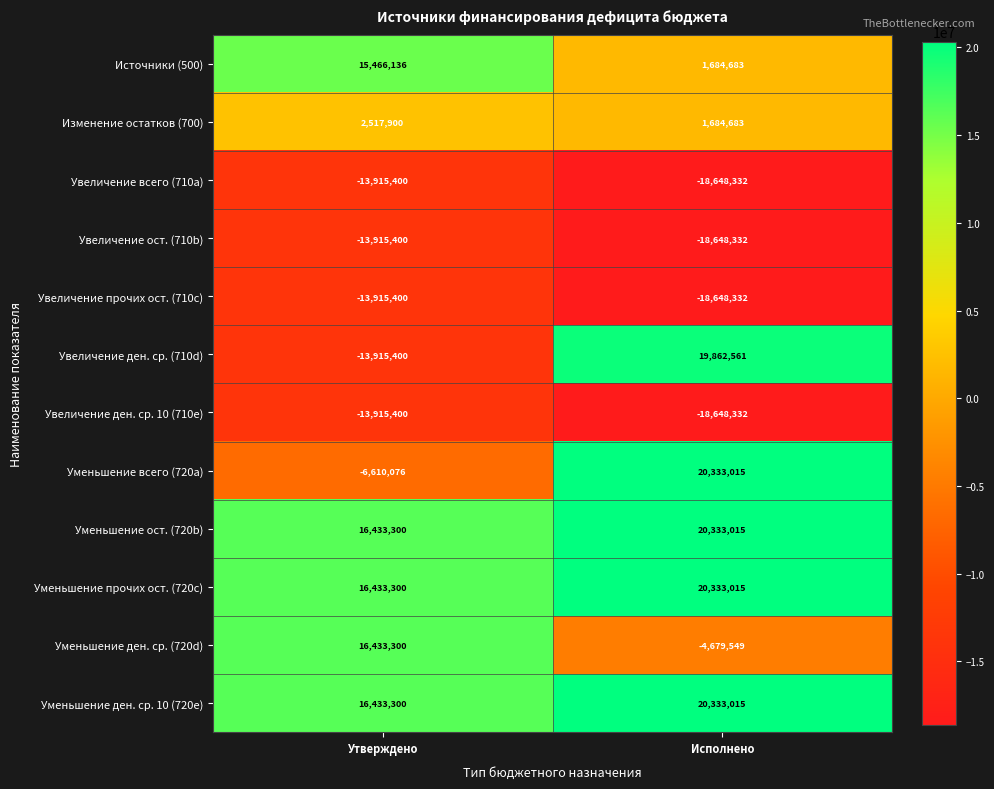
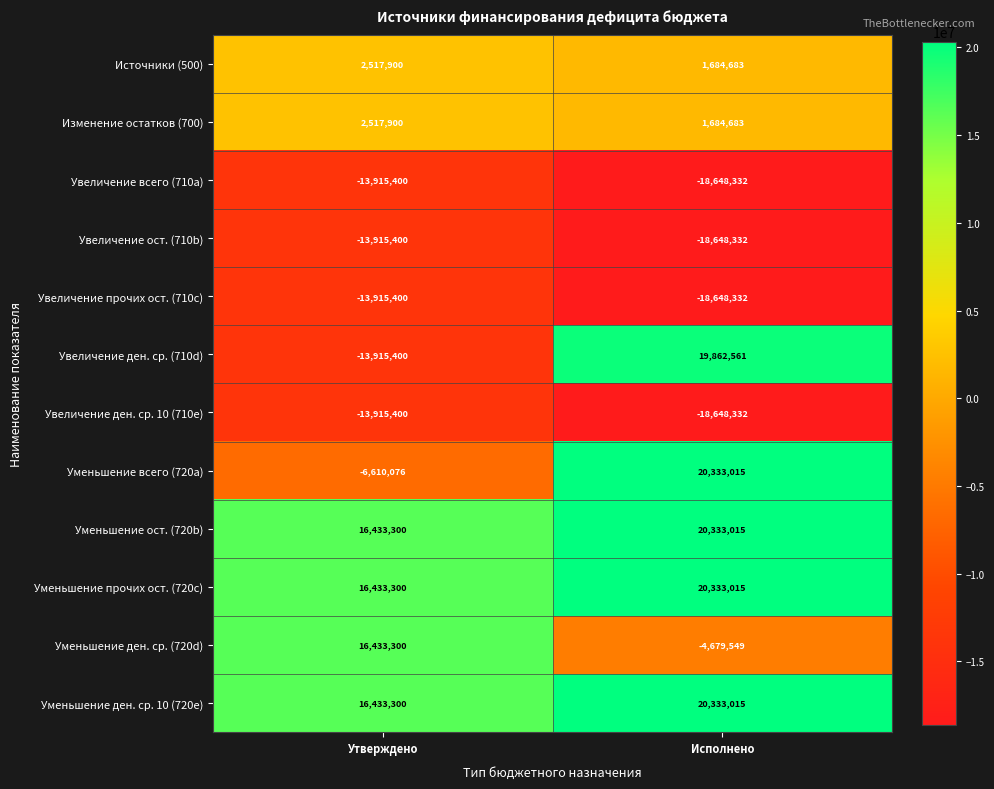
Источники (500), Утверждено: 15,466,136 -> 2,517,900
